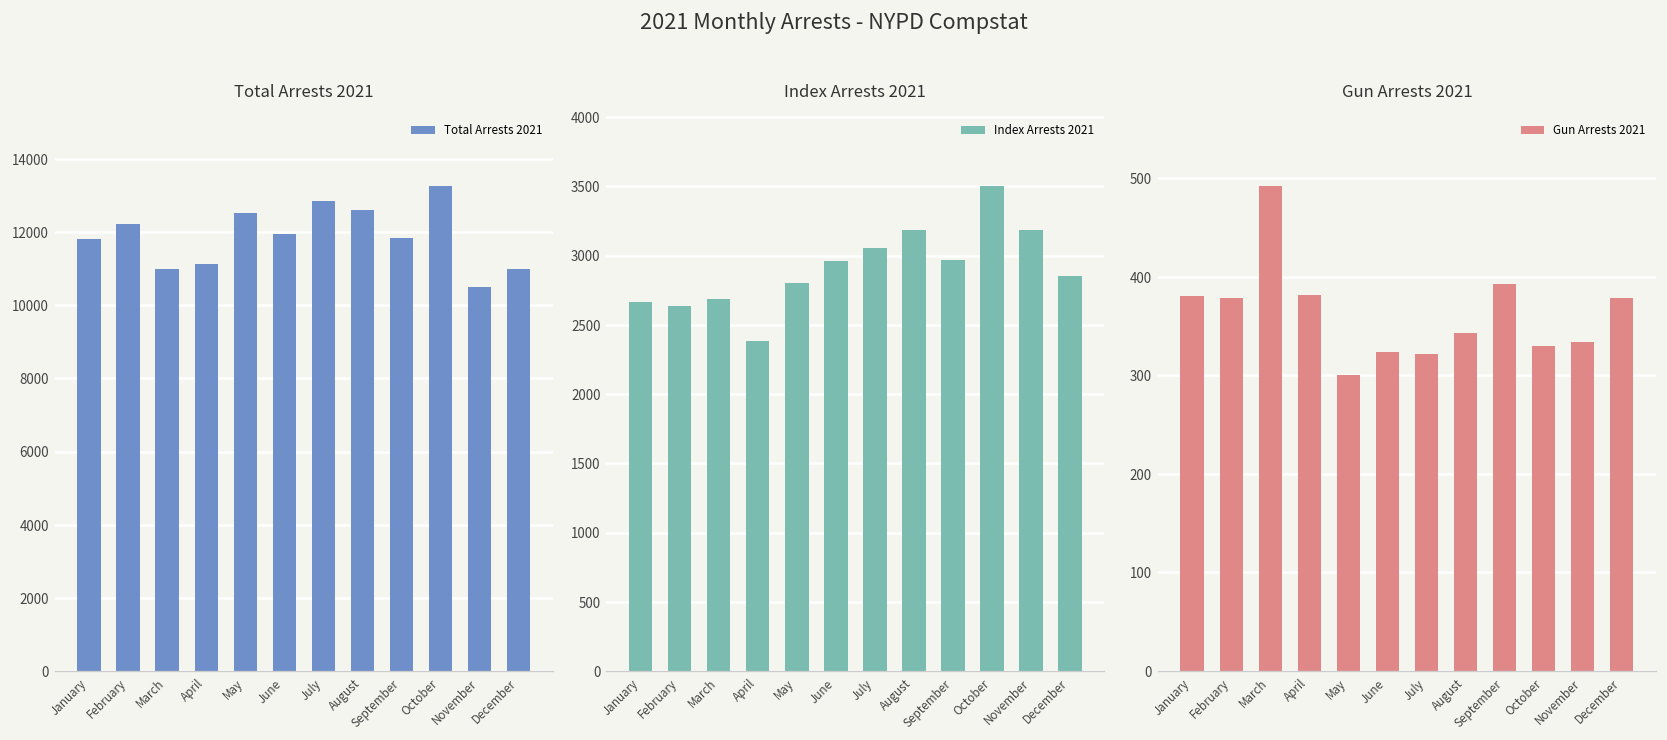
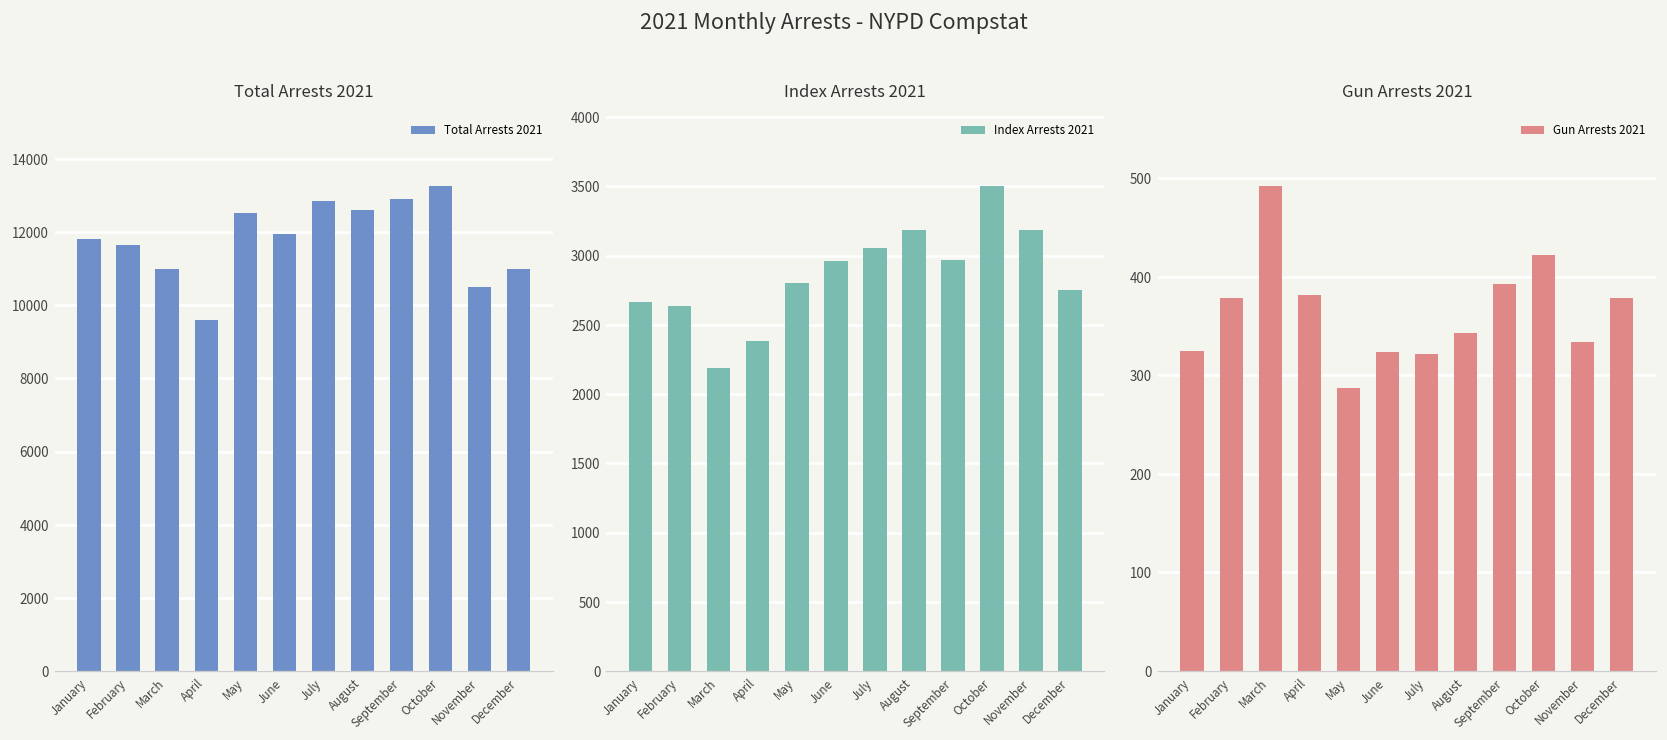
Total Arrests 2021, February: 12200 -> 11600
Total Arrests 2021, April: 11100 -> 9600
Total Arrests 2021, September: 11800 -> 12900
Index Arrests 2021, March: 2690 -> 2190
Index Arrests 2021, December: 2850 -> 2760
Gun Arrests 2021, January: 380 -> 330
Gun Arrests 2021, May: 300 -> 290
Gun Arrests 2021, October: 330 -> 420
